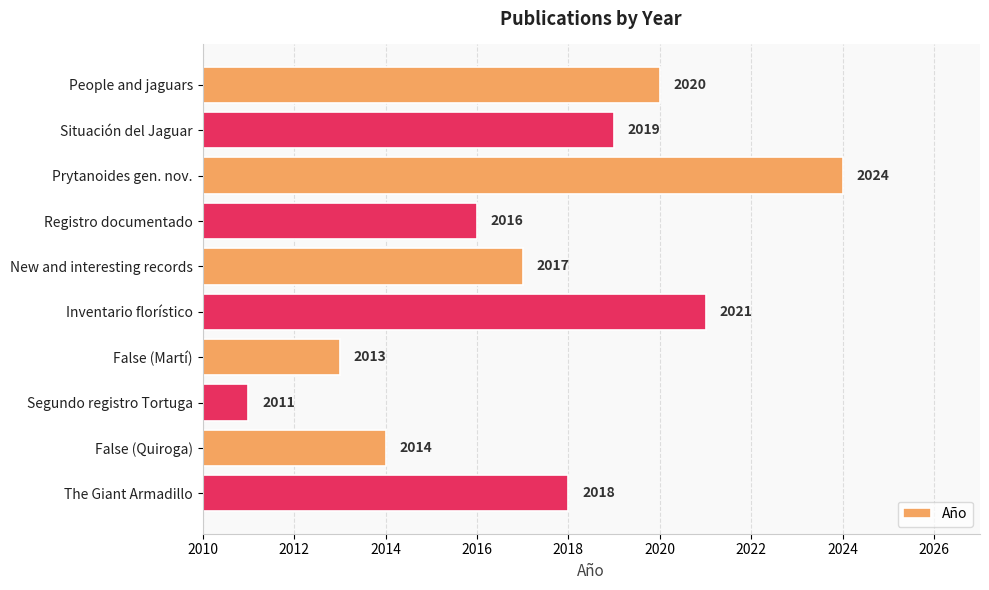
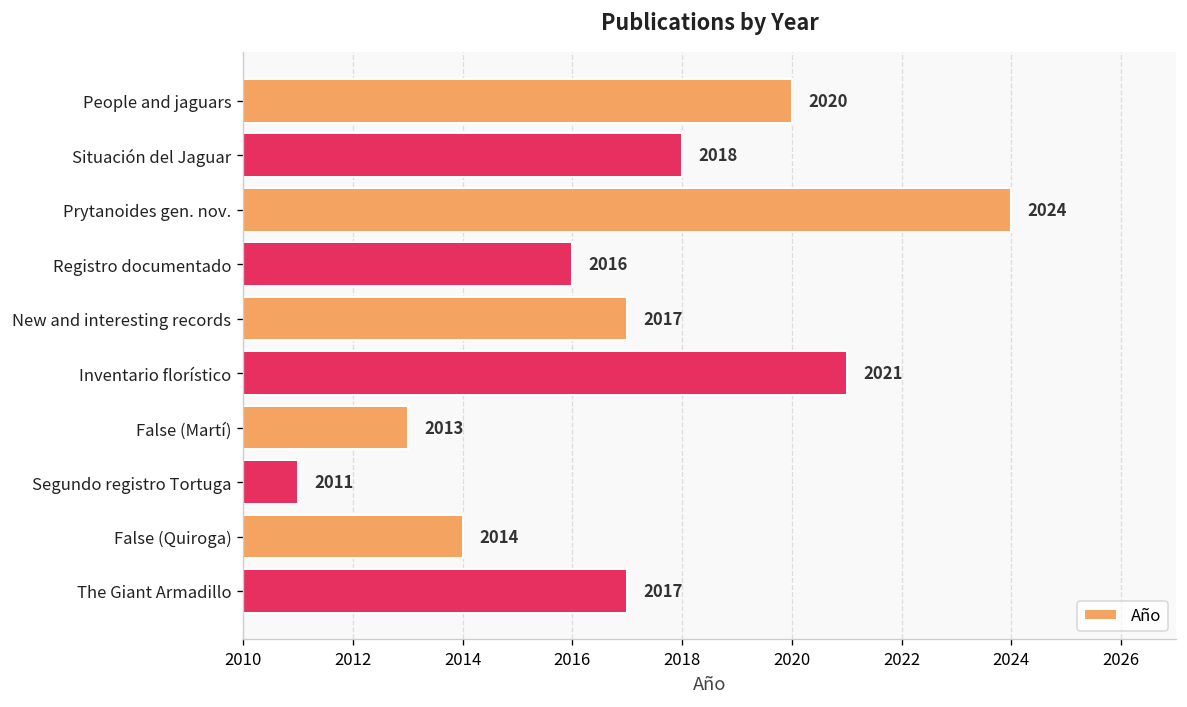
Situación del Jaguar: 2019 -> 2018
The Giant Armadillo: 2018 -> 2017
